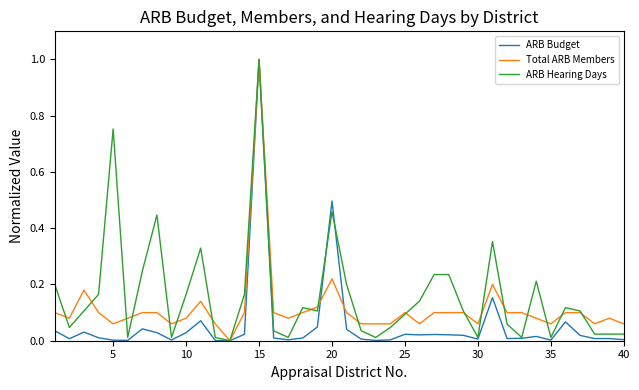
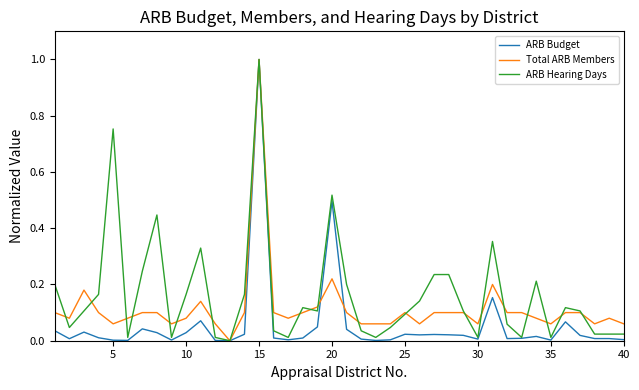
ARB Hearing Days, 20: 0.46 -> 0.52
